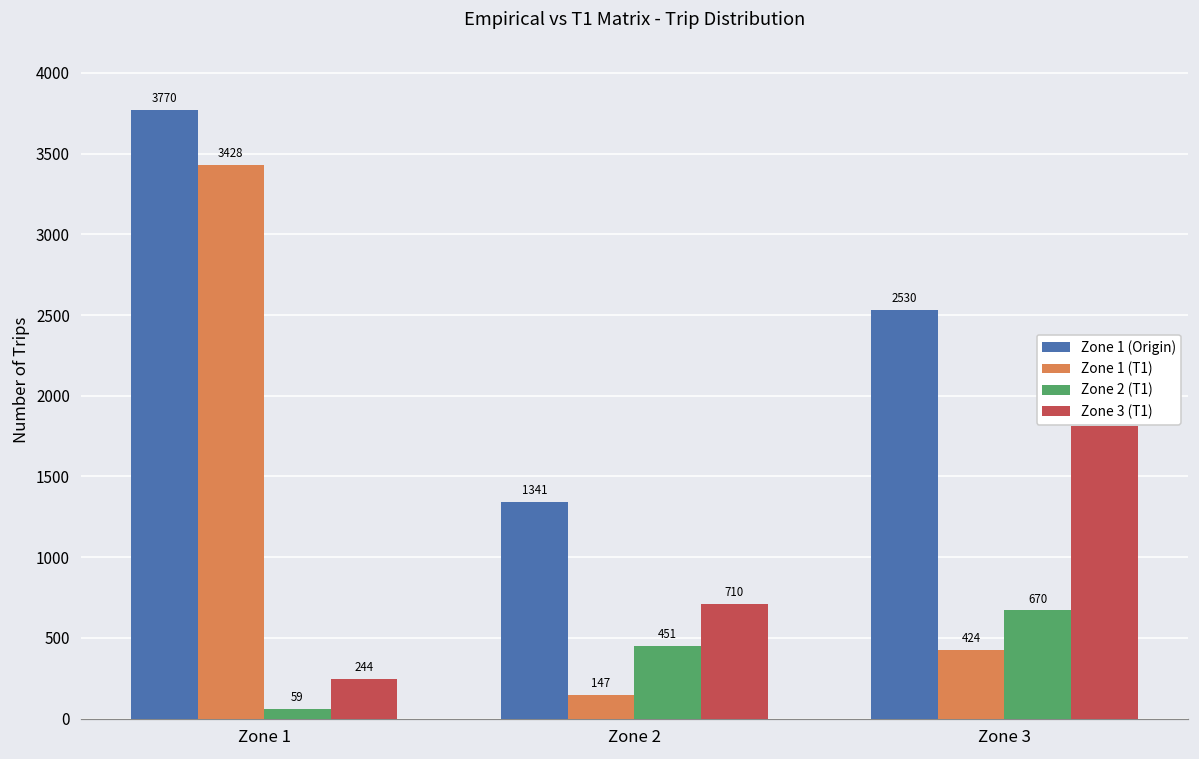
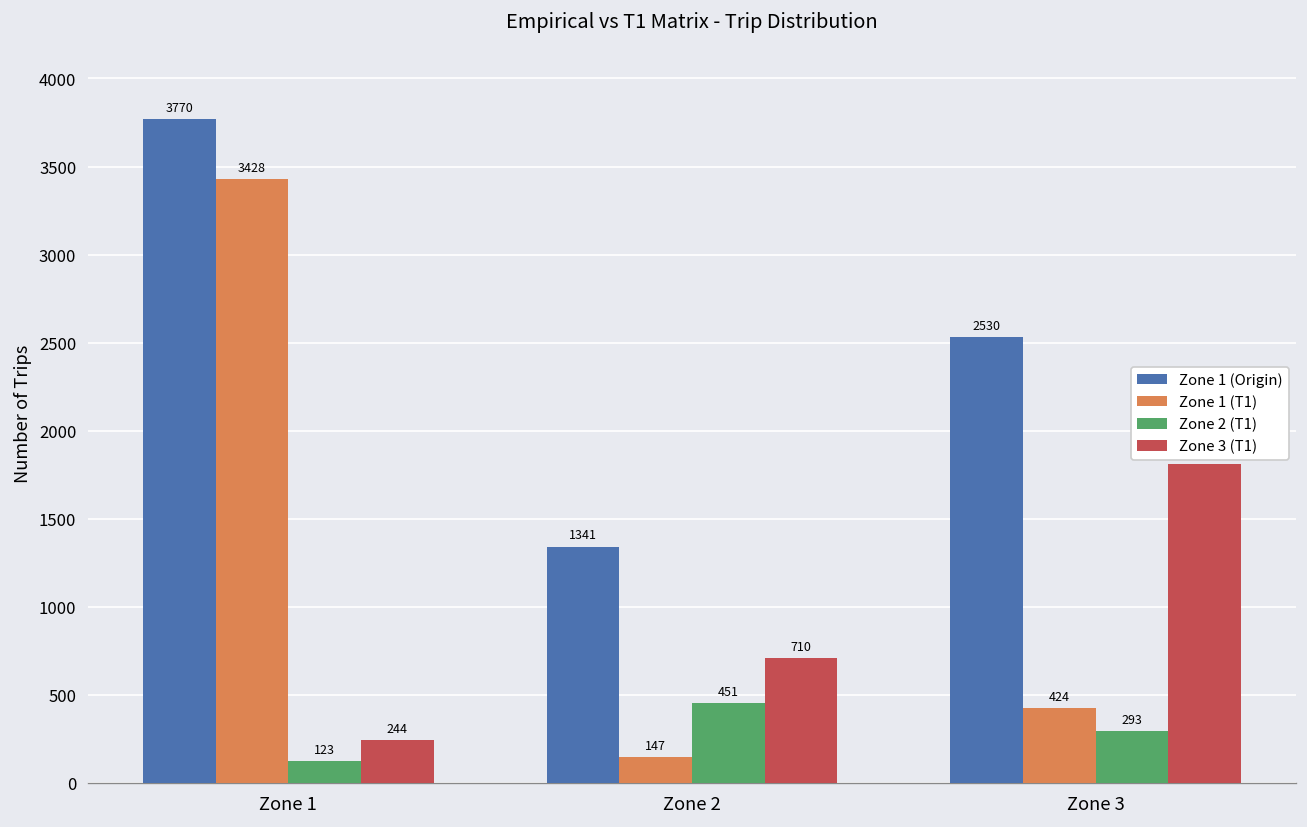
Zone 2 (T1), Zone 1: 59 -> 123
Zone 2 (T1), Zone 3: 670 -> 293
